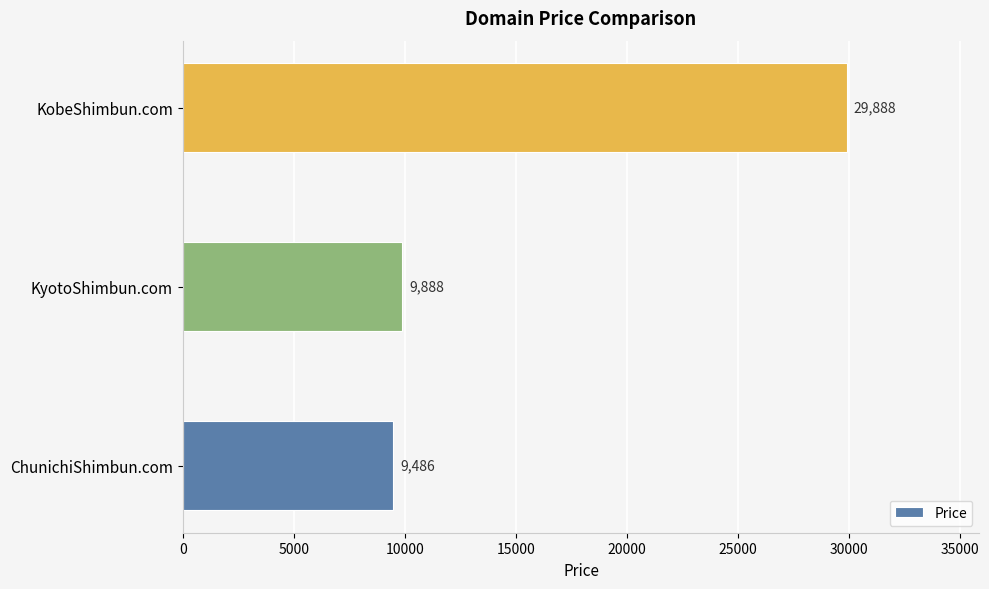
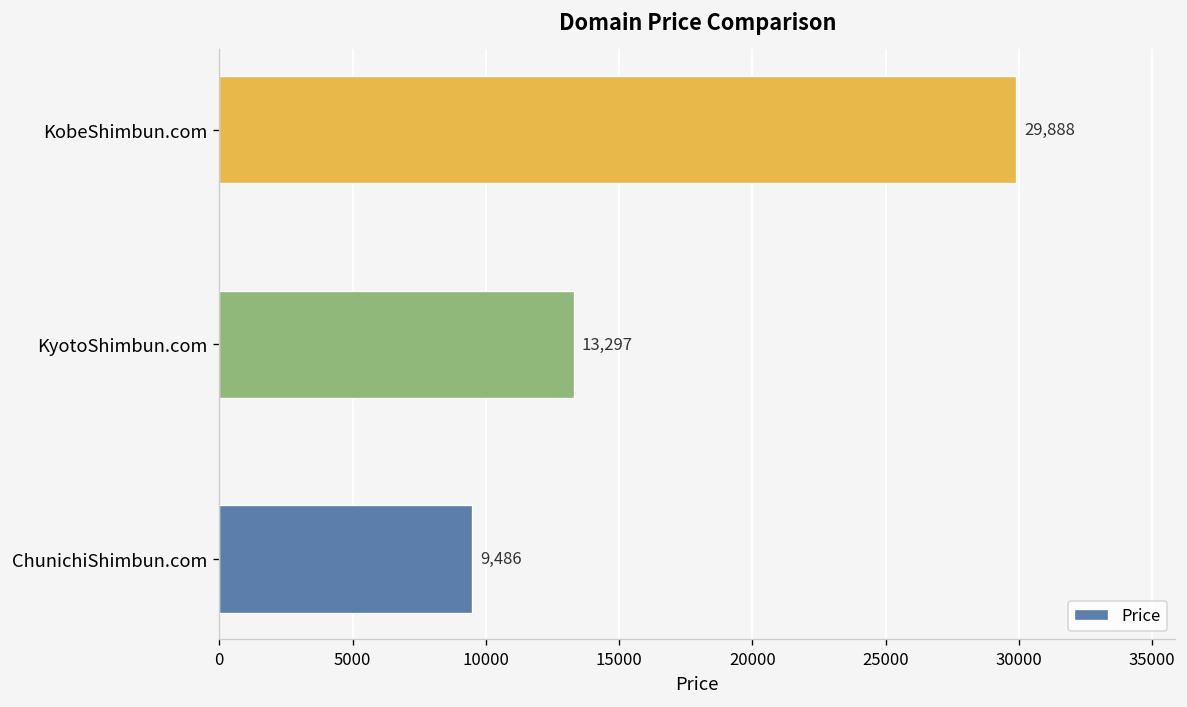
KyotoShimbun.com: 9,888 -> 13,297
